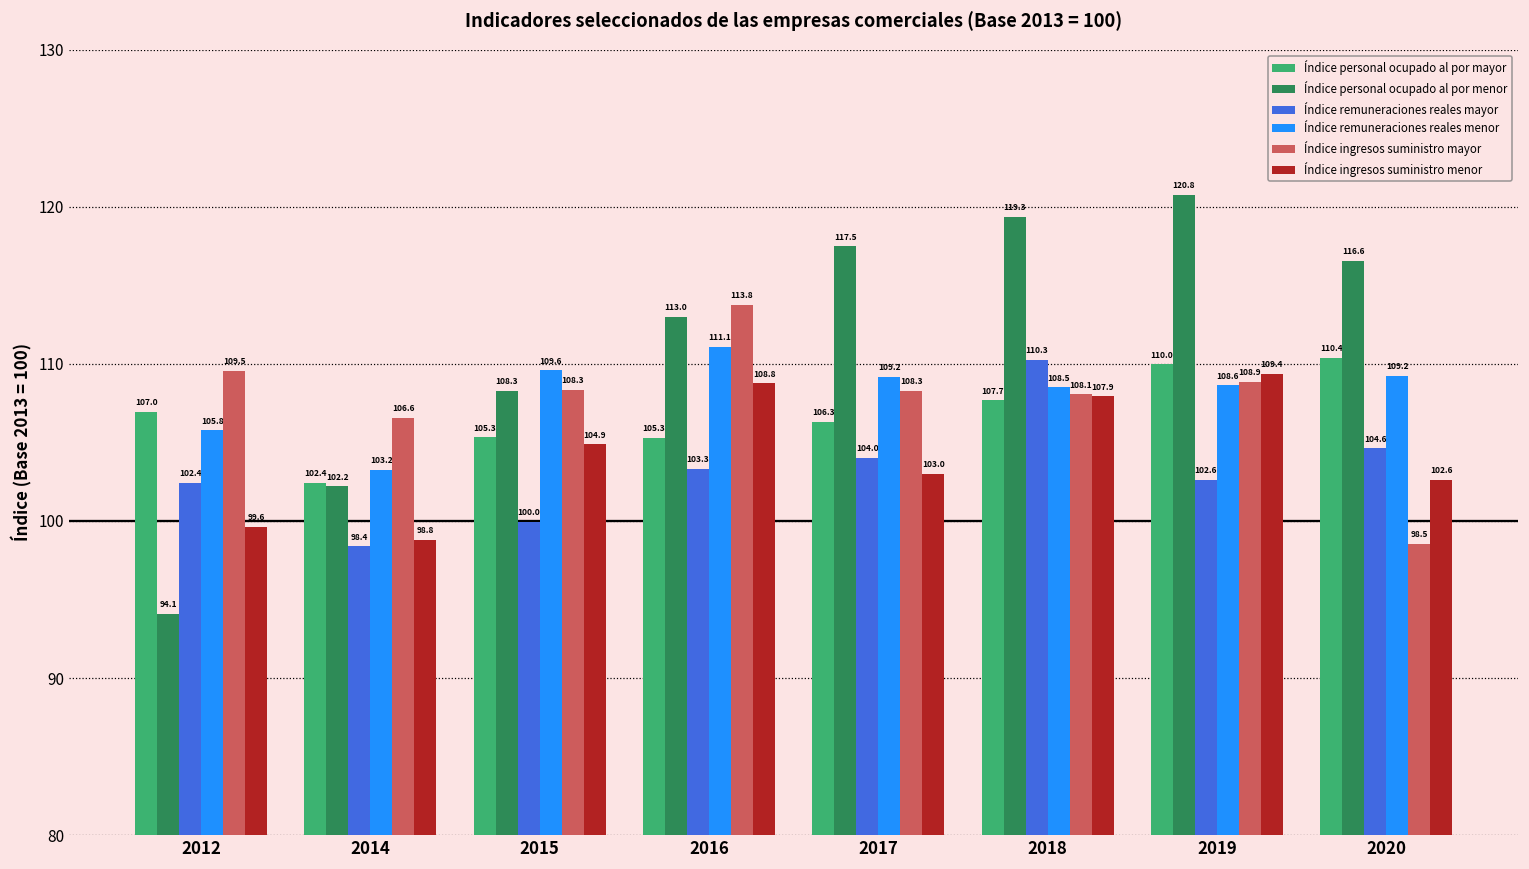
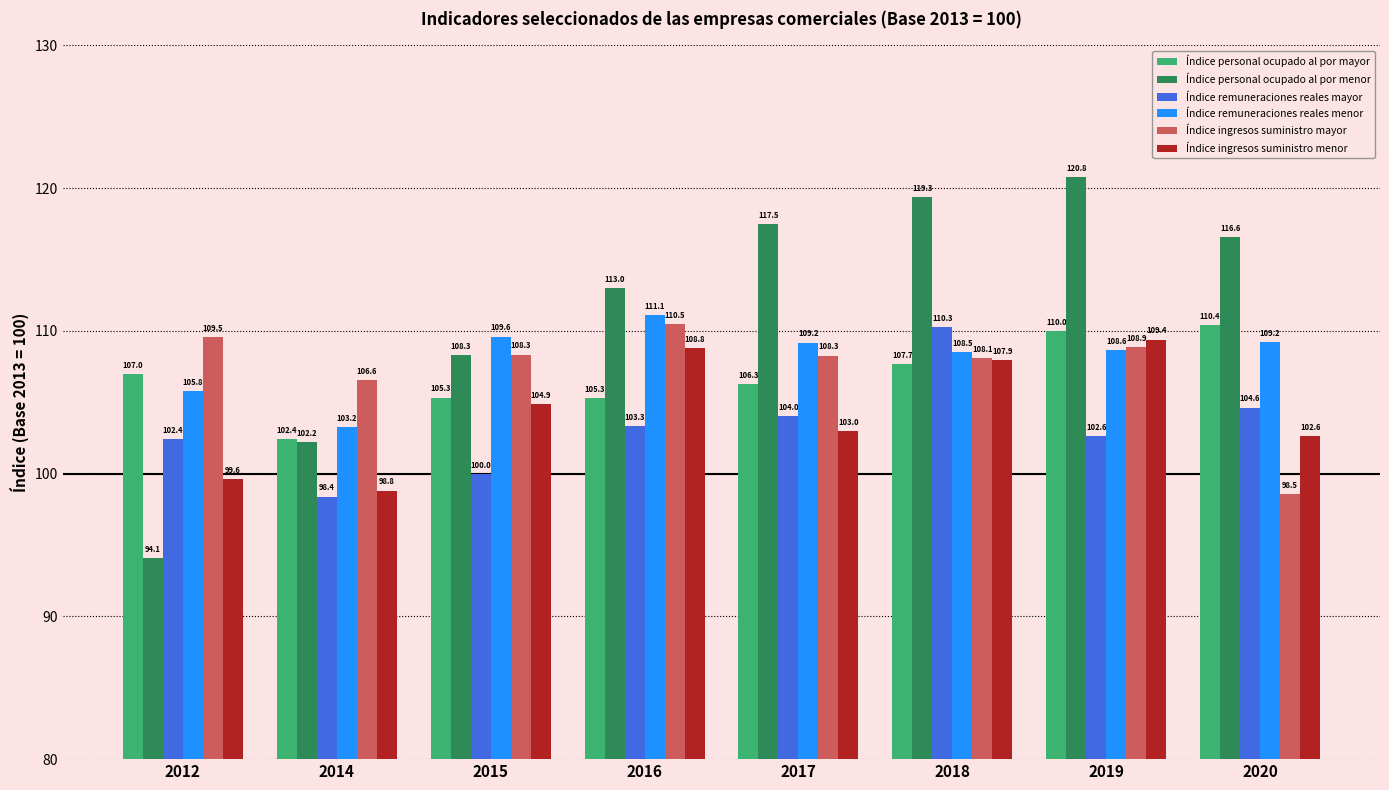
Índice ingresos suministro mayor, 2016: 113.8 -> 110.5
